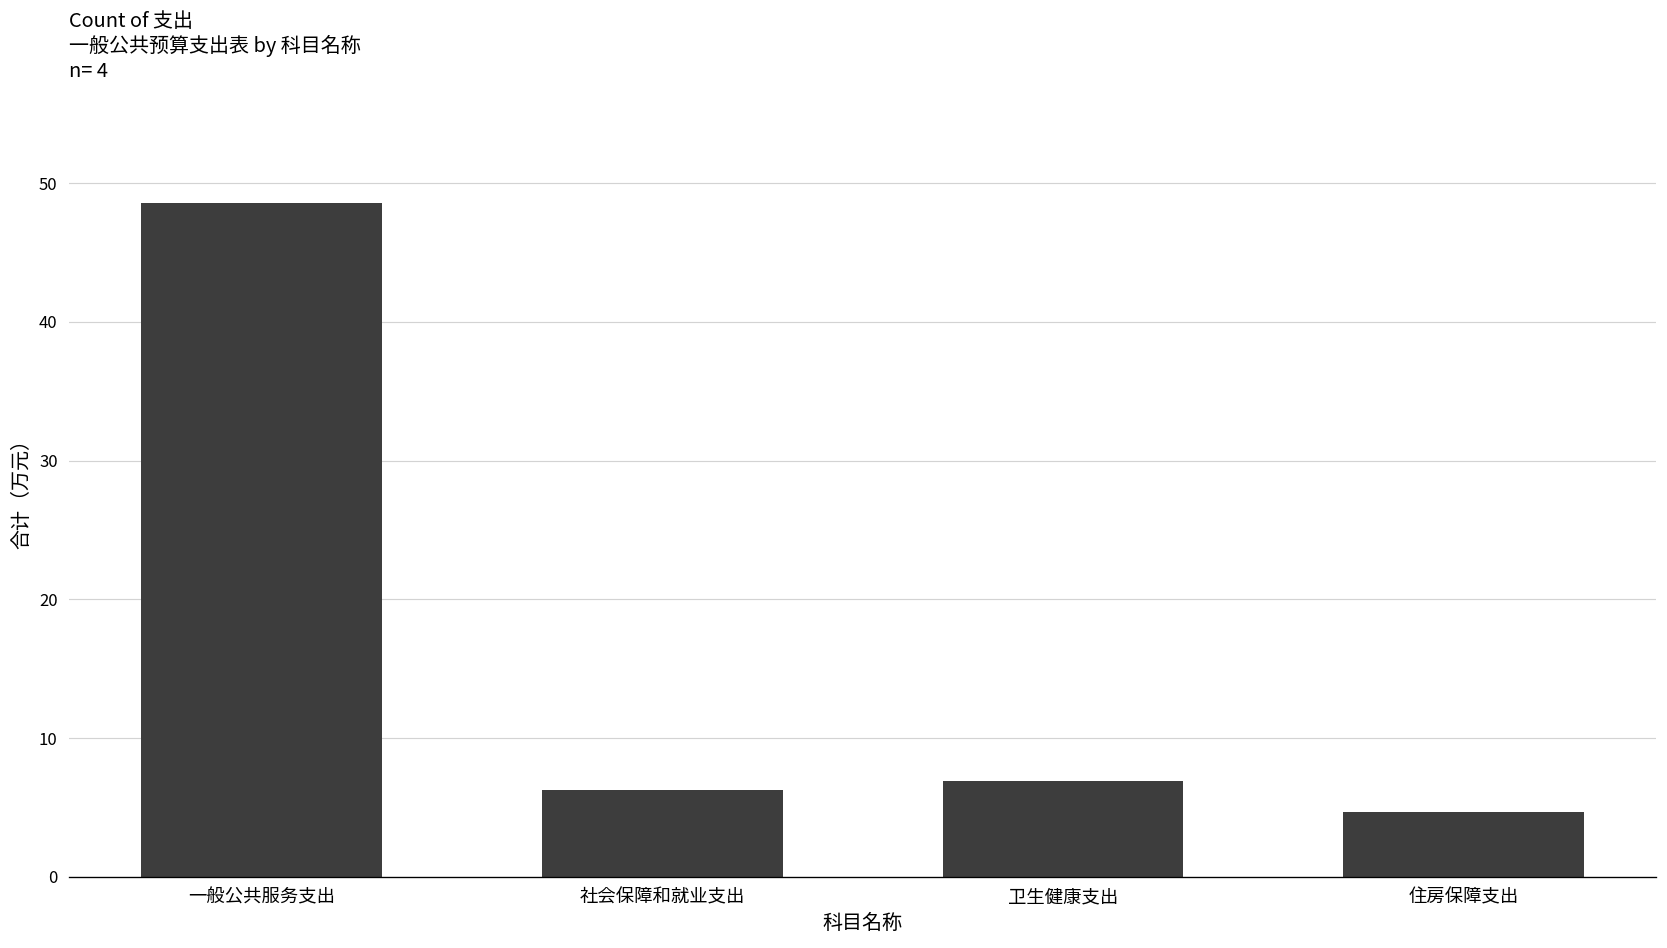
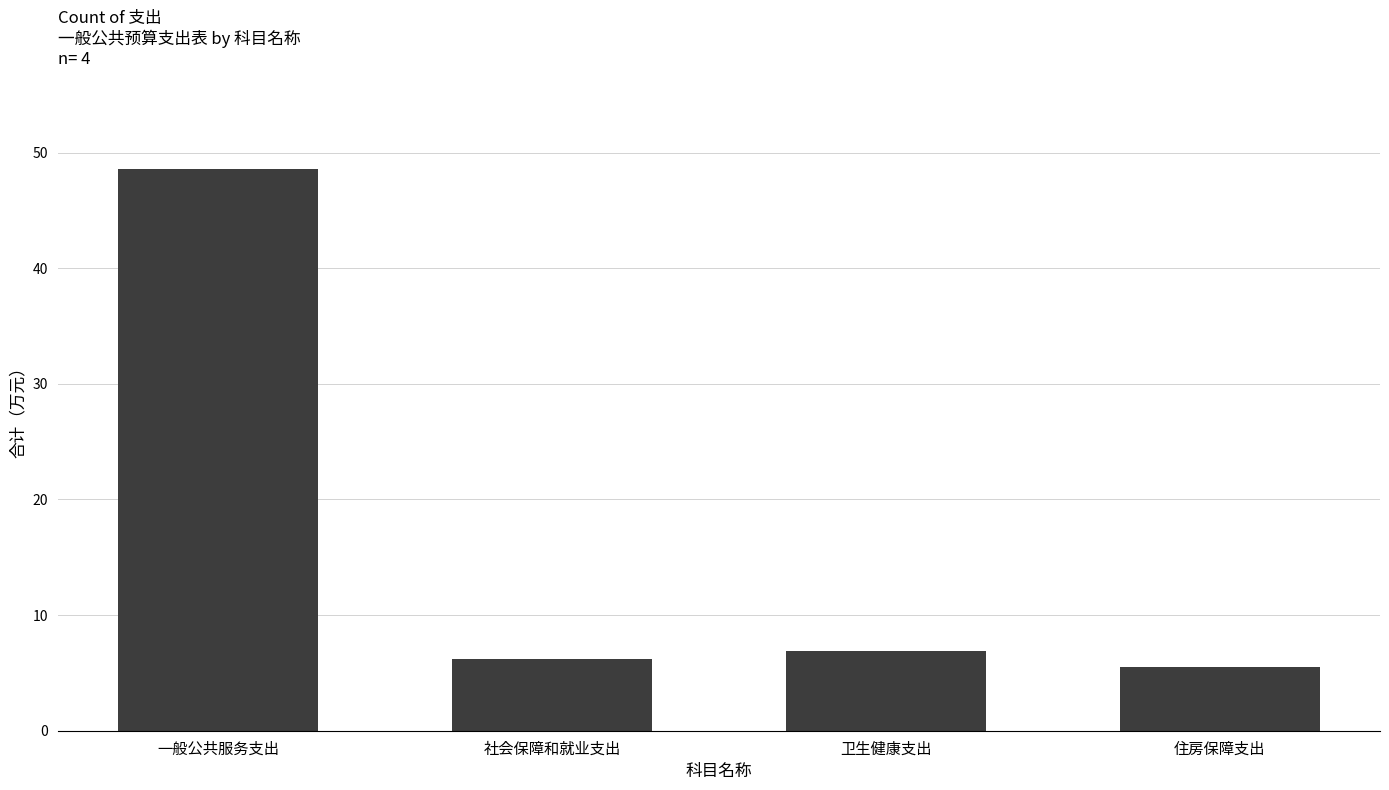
住房保障支出: 4.7 -> 5.6
